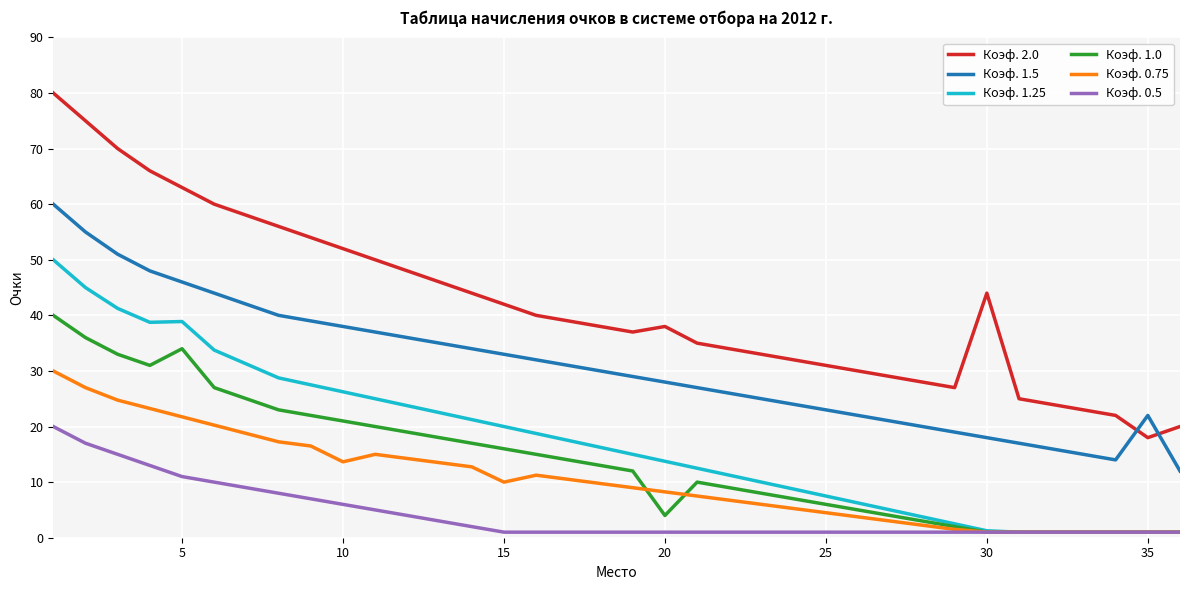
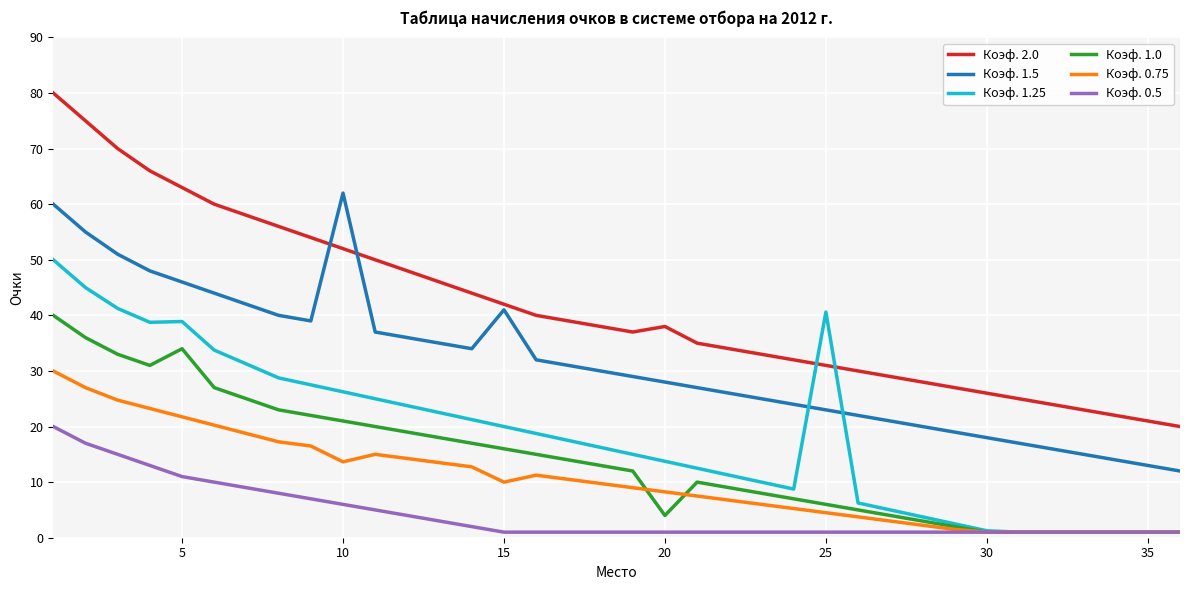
Коэф. 1.5, 10: 38 -> 62
Коэф. 1.5, 15: 33 -> 41
Коэф. 1.25, 25: 8 -> 41
Коэф. 2.0, 30: 44 -> 26
Коэф. 2.0, 35: 18 -> 21
Коэф. 1.5, 35: 22 -> 13
